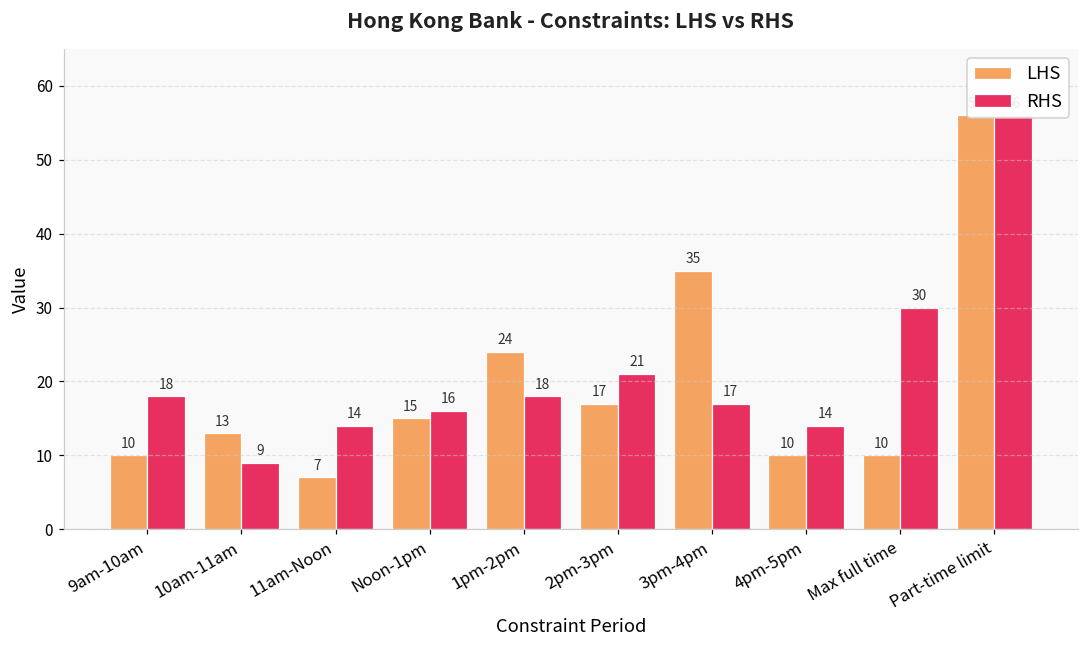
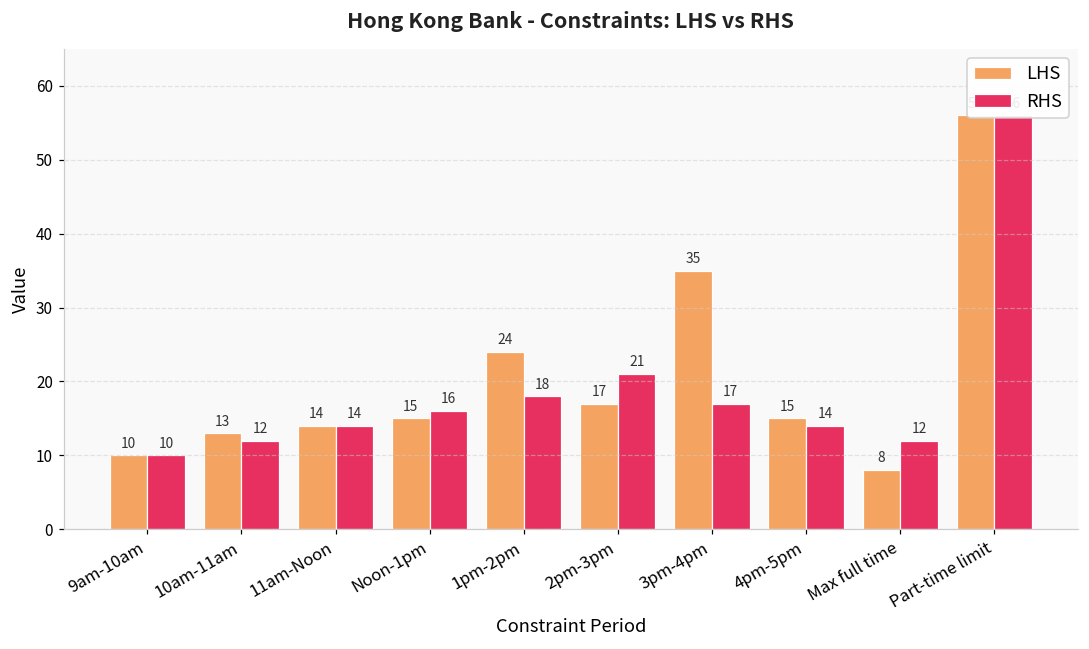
RHS, 9am-10am: 18 -> 10
RHS, 10am-11am: 9 -> 12
LHS, 11am-Noon: 7 -> 14
LHS, 4pm-5pm: 10 -> 15
LHS, Max full time: 10 -> 8
RHS, Max full time: 30 -> 12
